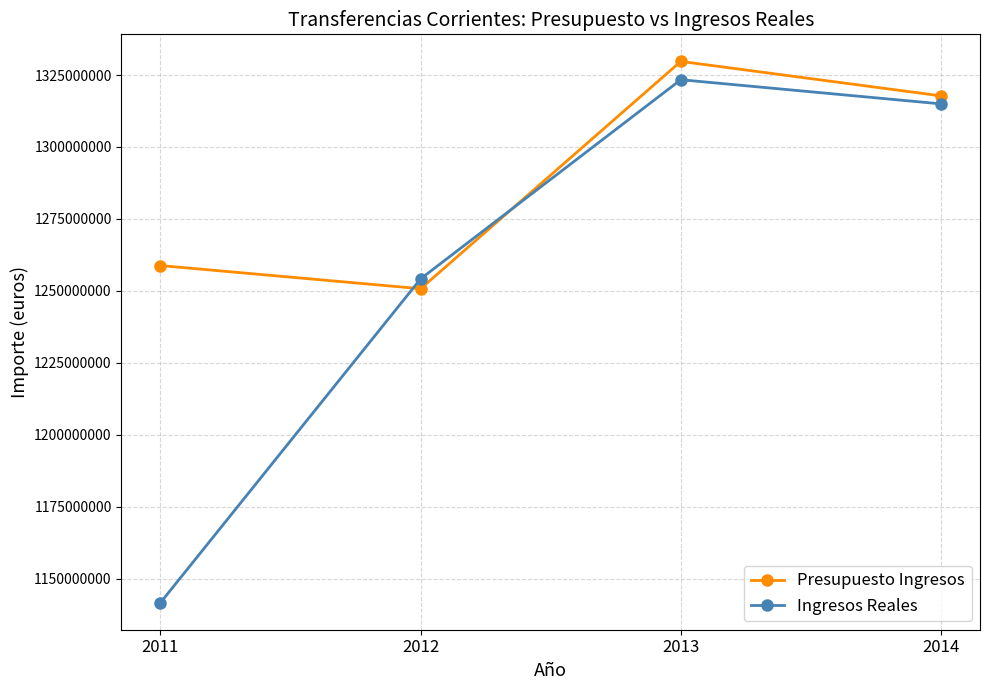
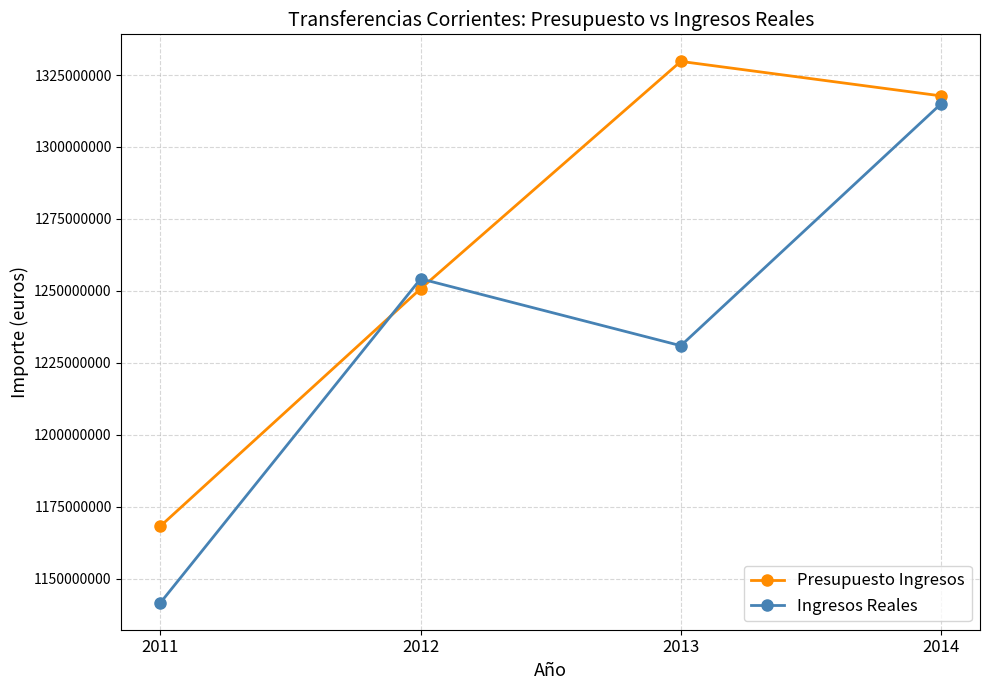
Presupuesto Ingresos, 2011: 1259000000 -> 1168000000
Ingresos Reales, 2013: 1323000000 -> 1231000000
